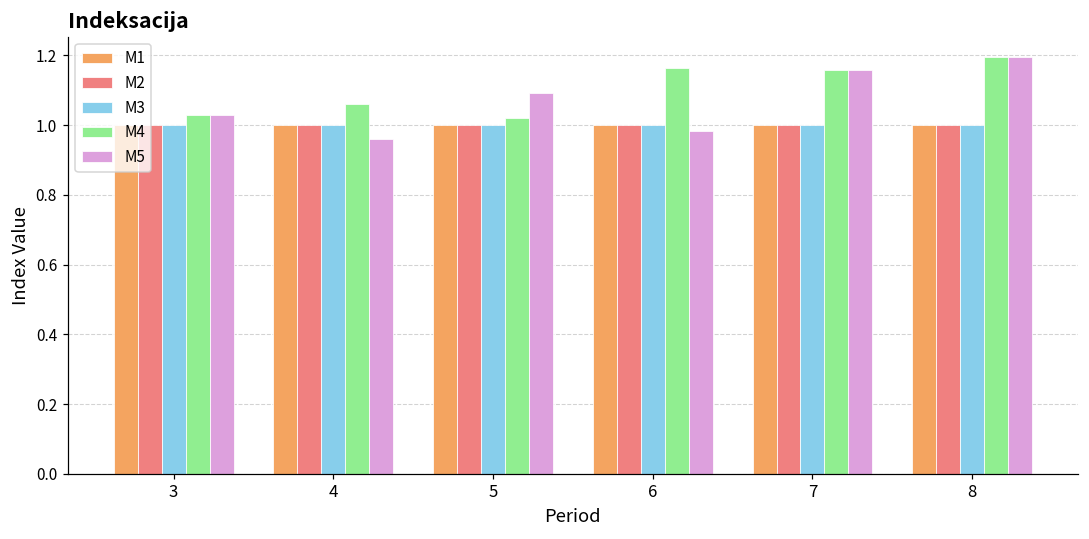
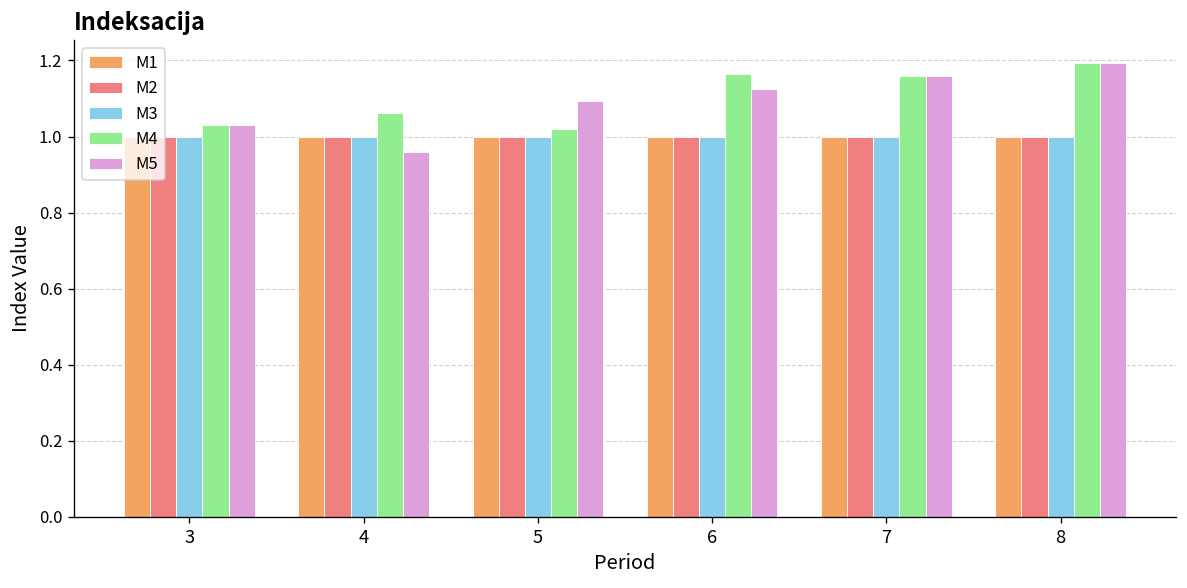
M5, 6: 0.98 -> 1.13
